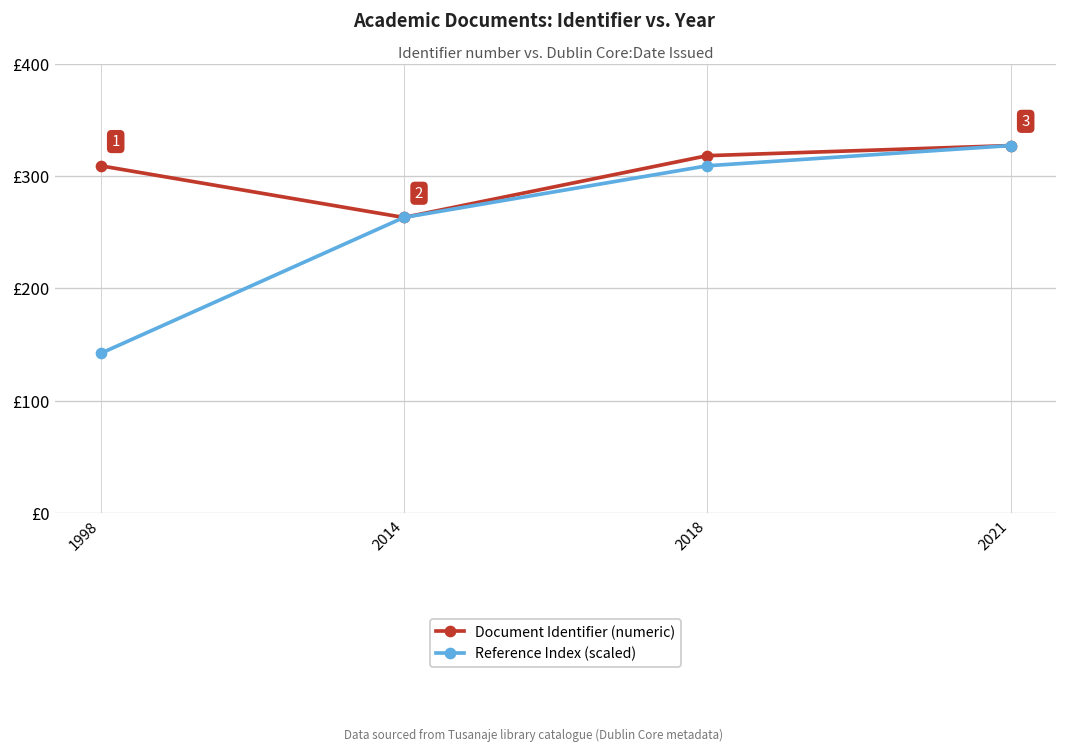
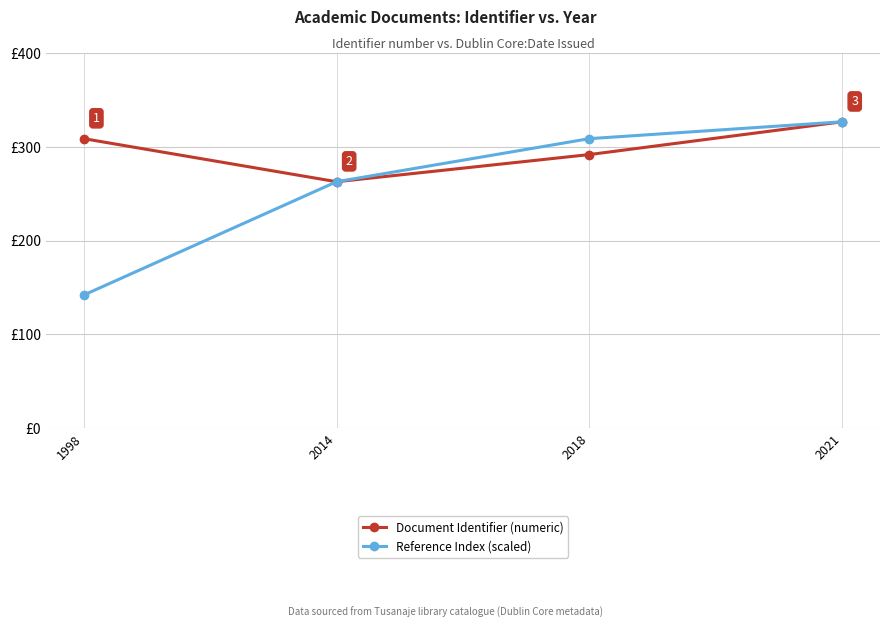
Document Identifier (numeric), 2018: £320 -> £290
